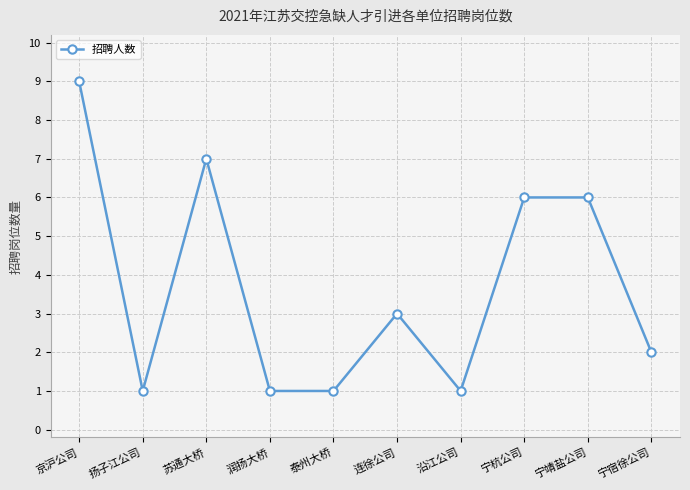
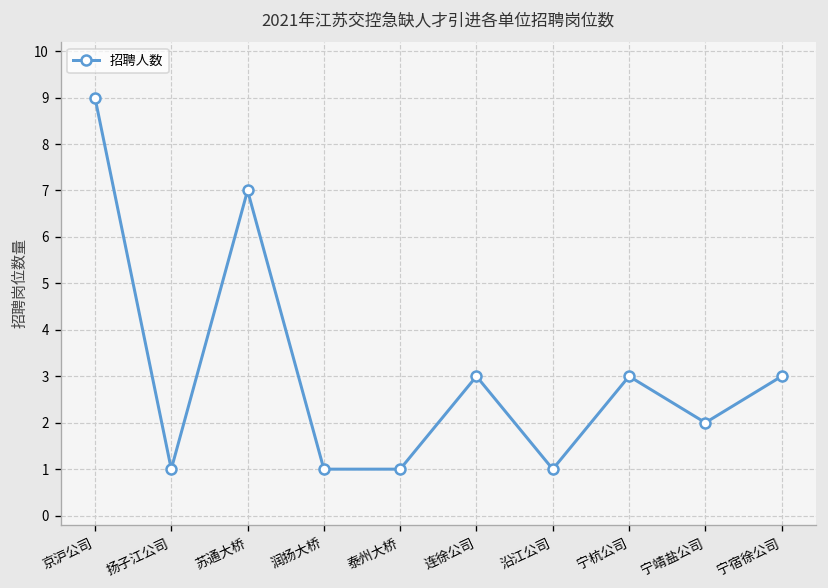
宁杭公司: 6 -> 3
宁靖盐公司: 6 -> 2
宁宿徐公司: 2 -> 3
